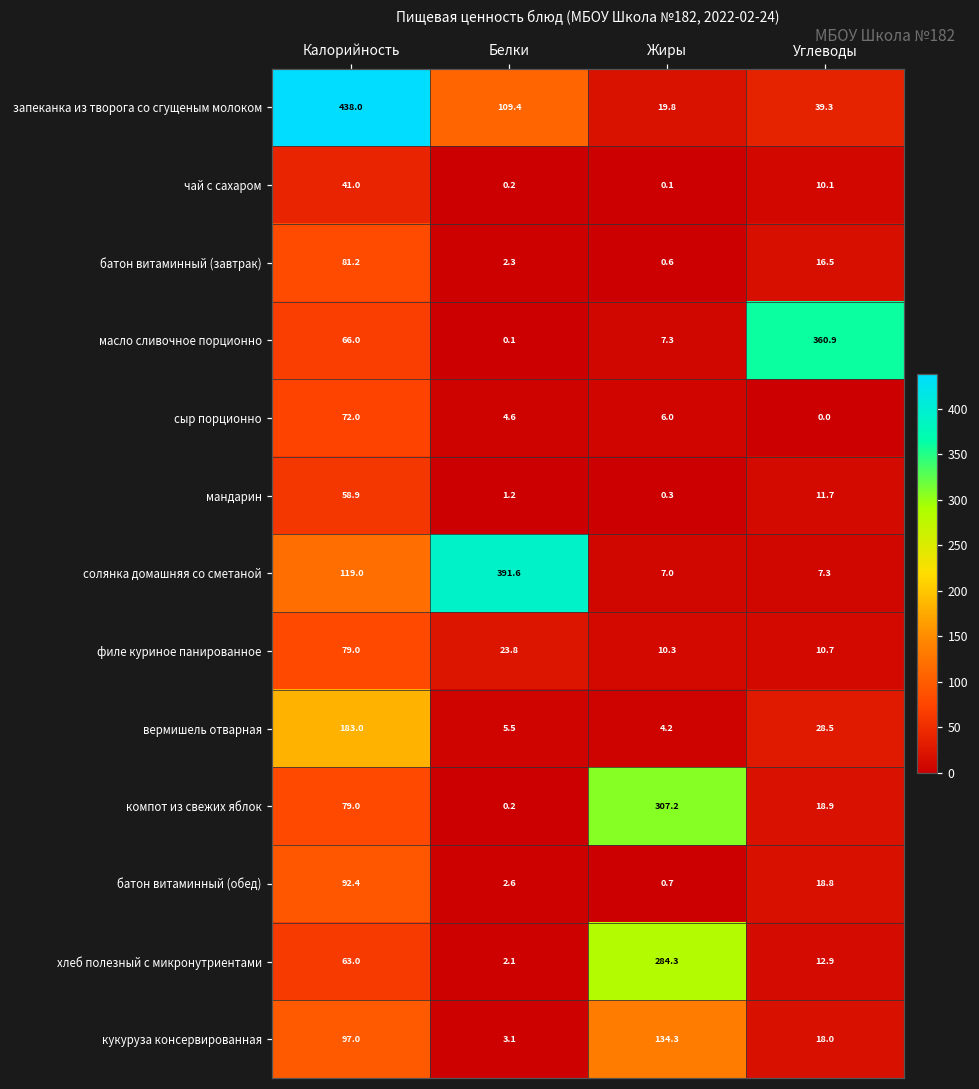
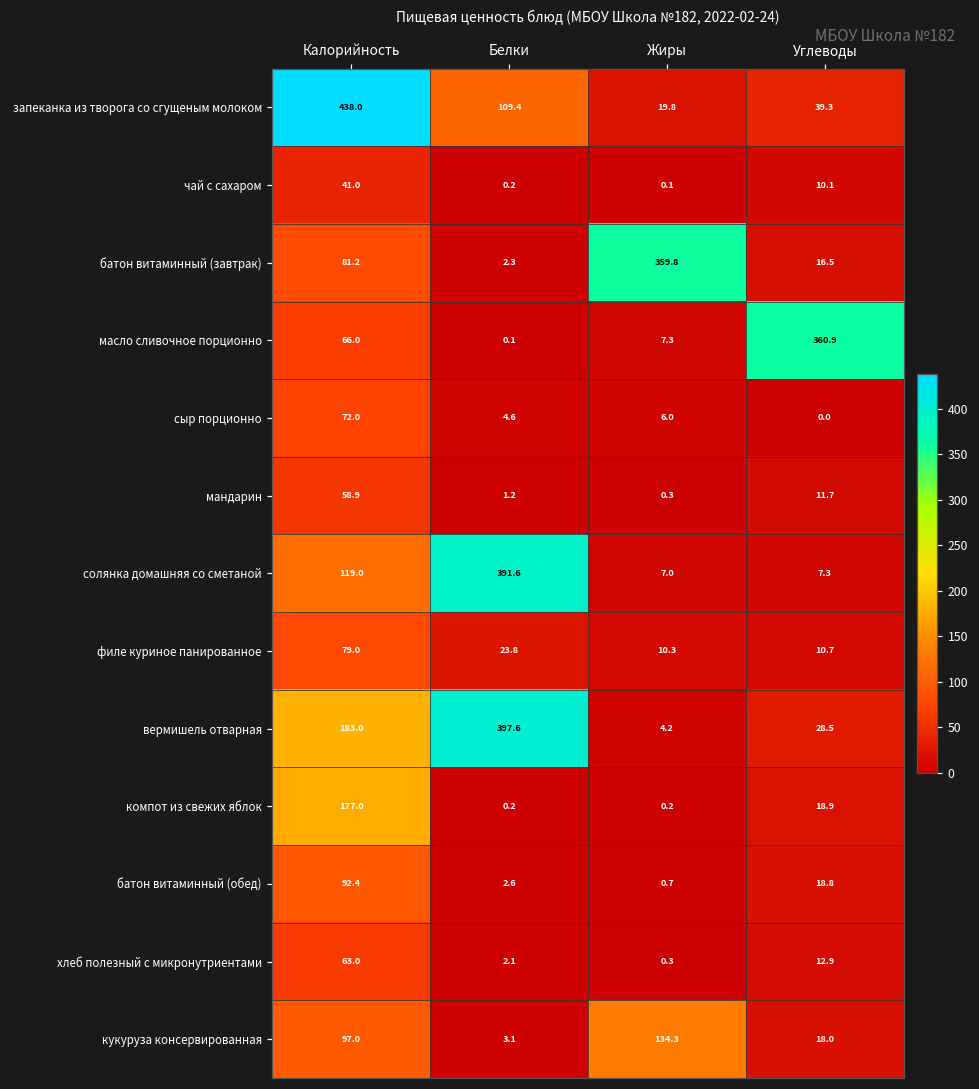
батон витаминный (завтрак), Жиры: 0.6 -> 359.8
вермишель отварная, Белки: 5.5 -> 397.6
компот из свежих яблок, Калорийность: 79.0 -> 177.0
компот из свежих яблок, Жиры: 307.2 -> 0.2
хлеб полезный с микронутриентами, Жиры: 284.3 -> 0.3
